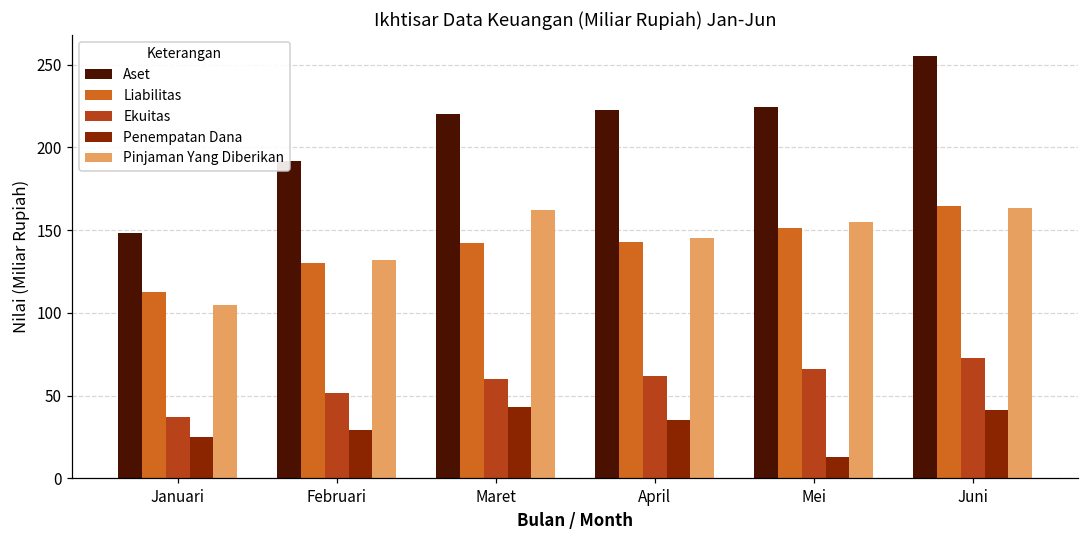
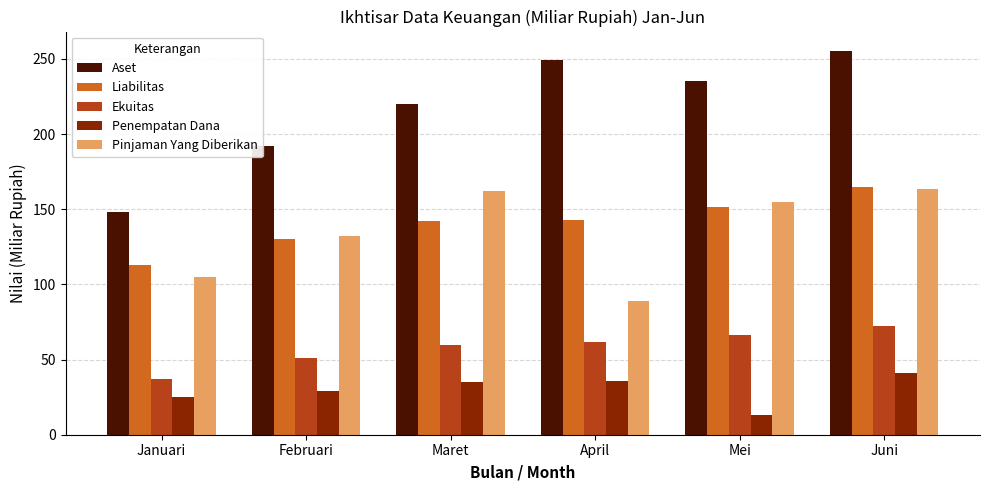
Penempatan Dana, Maret: 43 -> 35
Aset, April: 223 -> 249
Pinjaman Yang Diberikan, April: 145 -> 89
Aset, Mei: 225 -> 235
